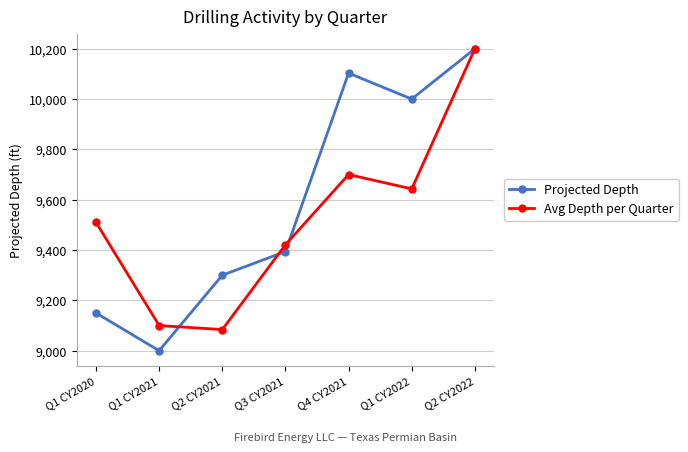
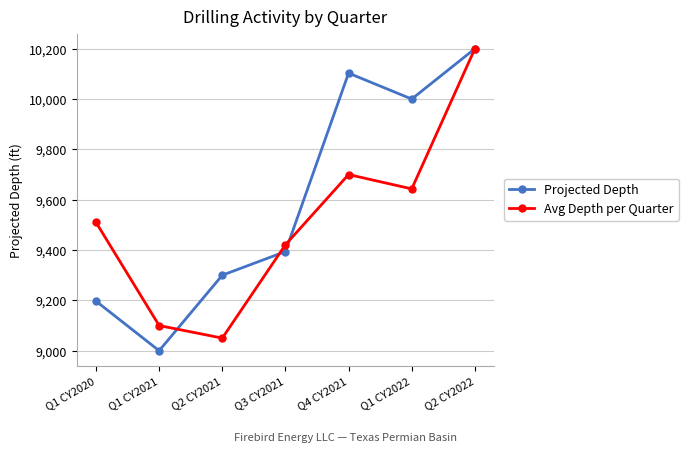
Projected Depth, Q1 CY2020: 9,150 -> 9,200
Avg Depth per Quarter, Q2 CY2021: 9,080 -> 9,050
